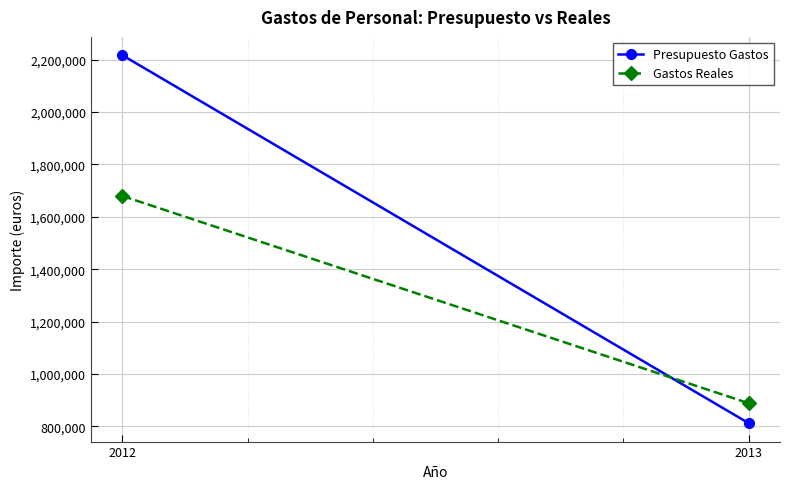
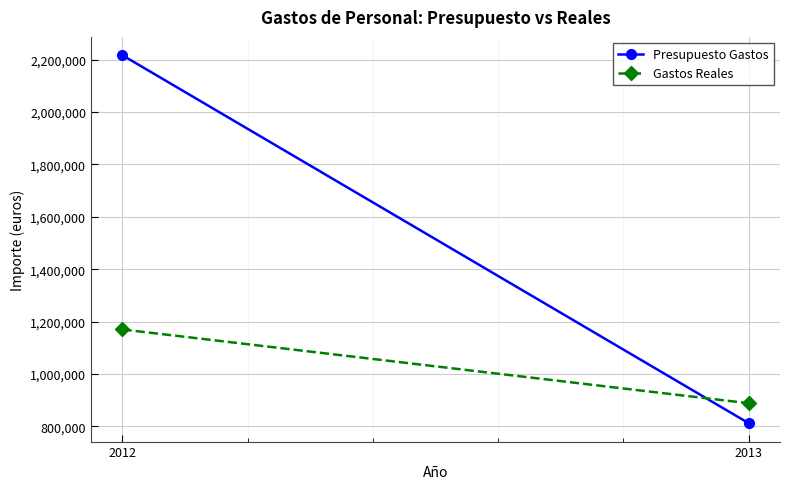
Gastos Reales, 2012: 1,680,000 -> 1,170,000
